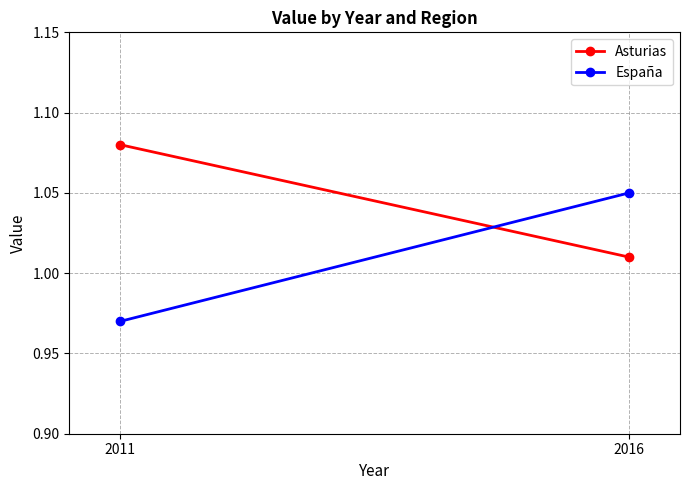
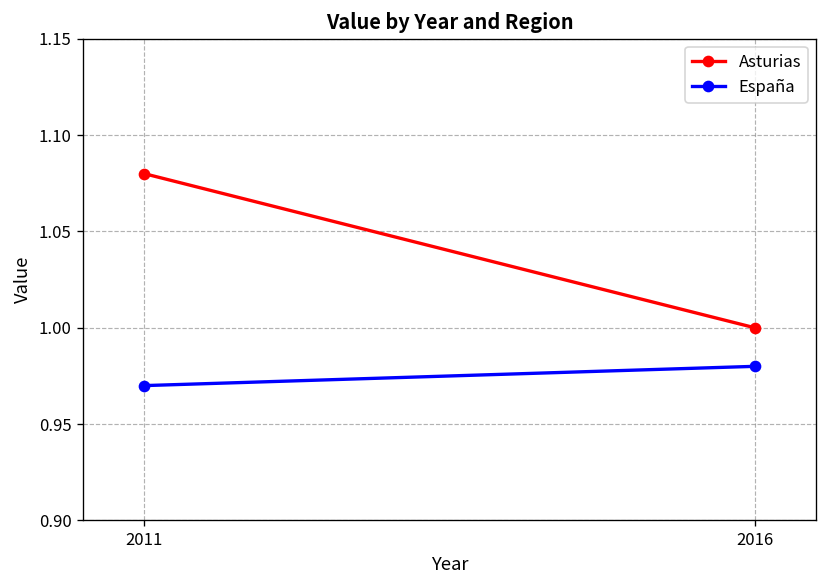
Asturias, 2016: 1.01 -> 1.00
España, 2016: 1.05 -> 0.98
